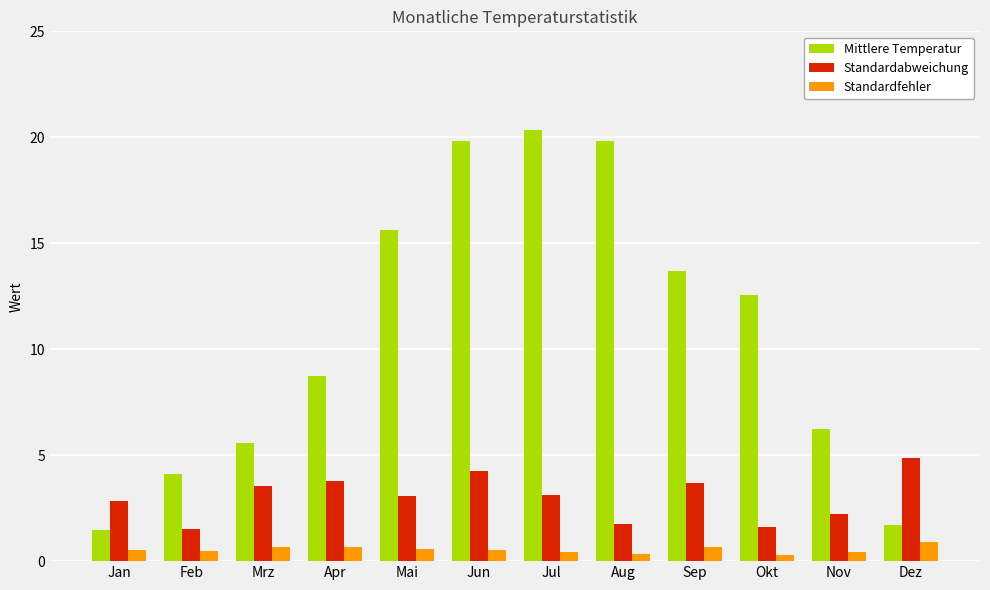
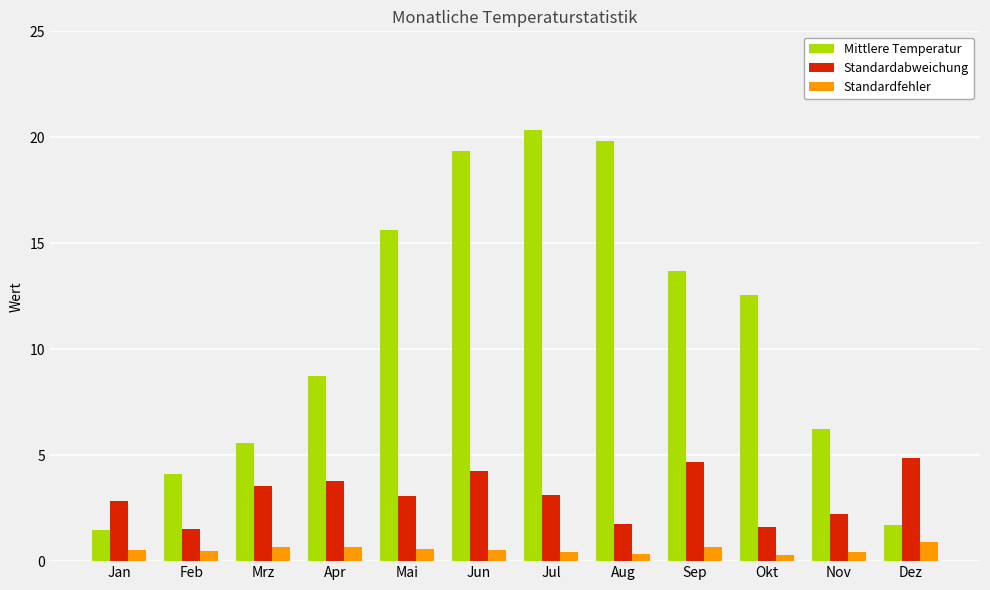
Mittlere Temperatur, Jun: 19.8 -> 19.4
Standardabweichung, Sep: 3.7 -> 4.7
